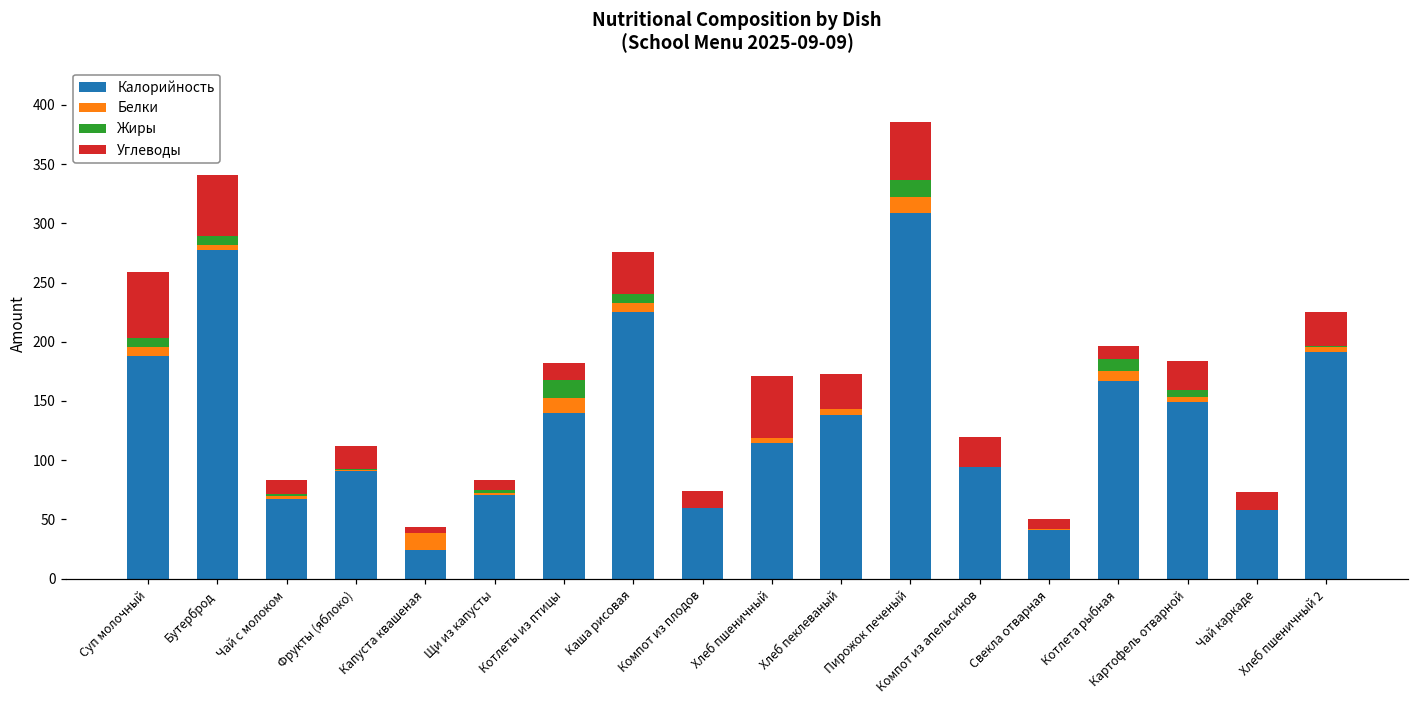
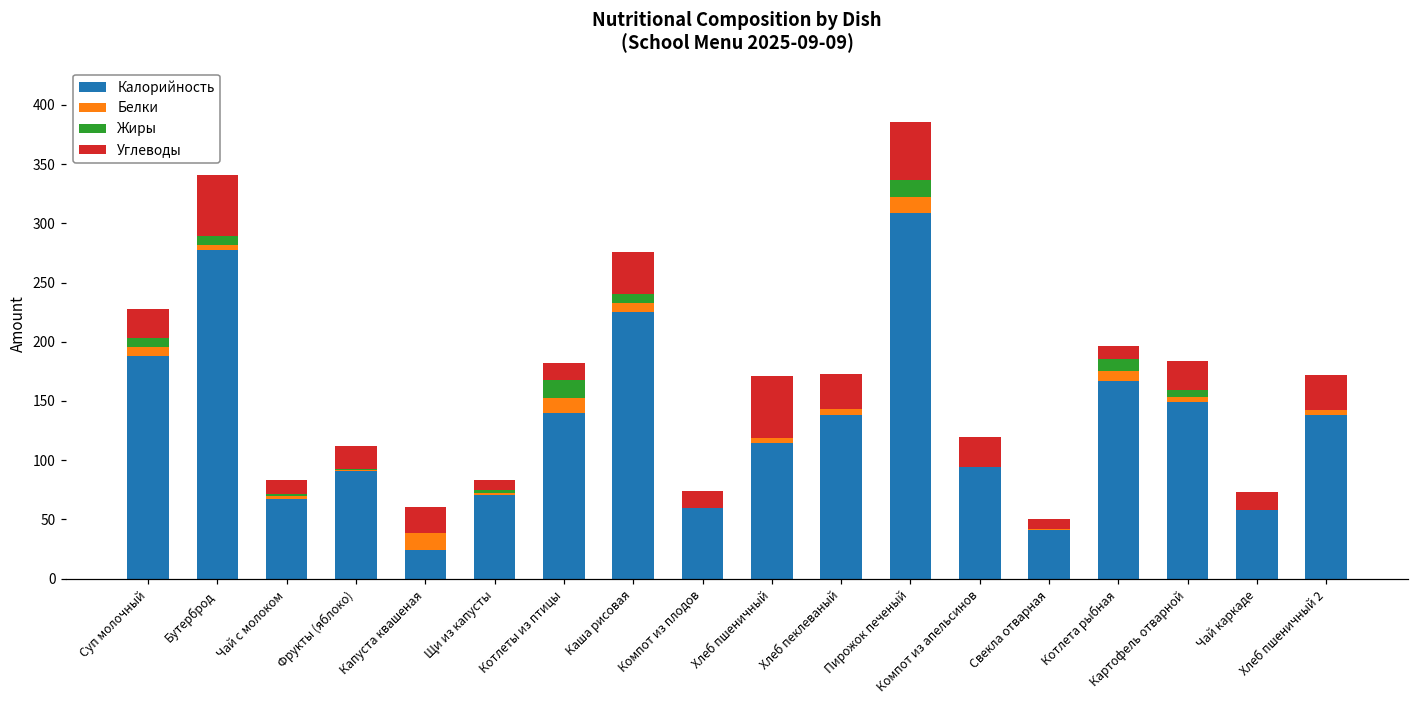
Углеводы, Суп молочный: 56 -> 25
Углеводы, Капуста квашеная: 5 -> 22
Калорийность, Хлеб пшеничный 2: 191 -> 138
